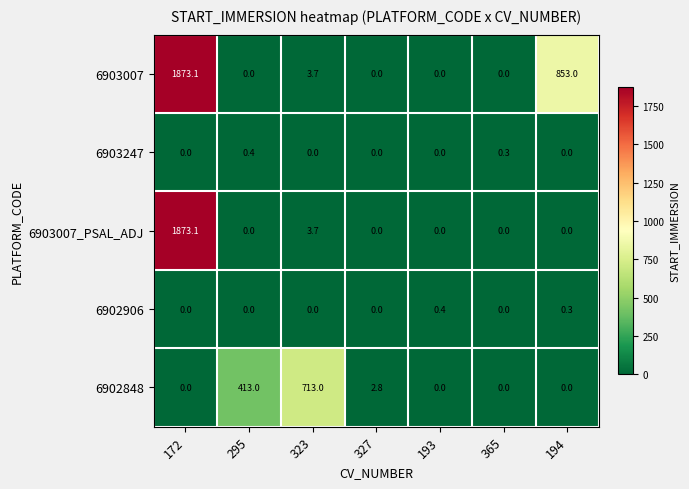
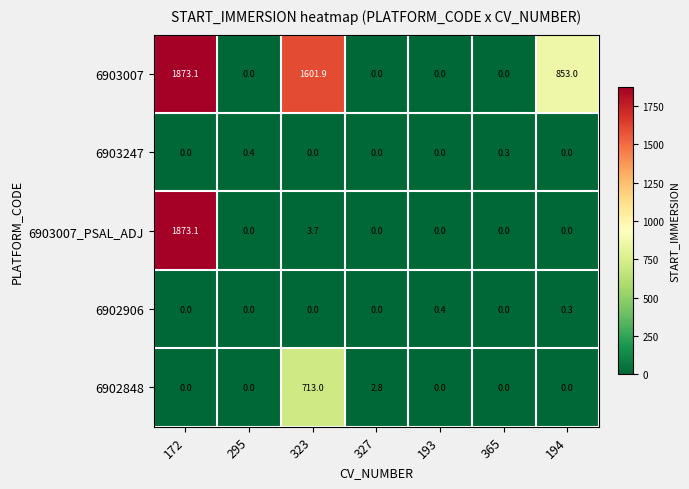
6903007, 323: 3.7 -> 1601.9
6902848, 295: 413.0 -> 0.0
